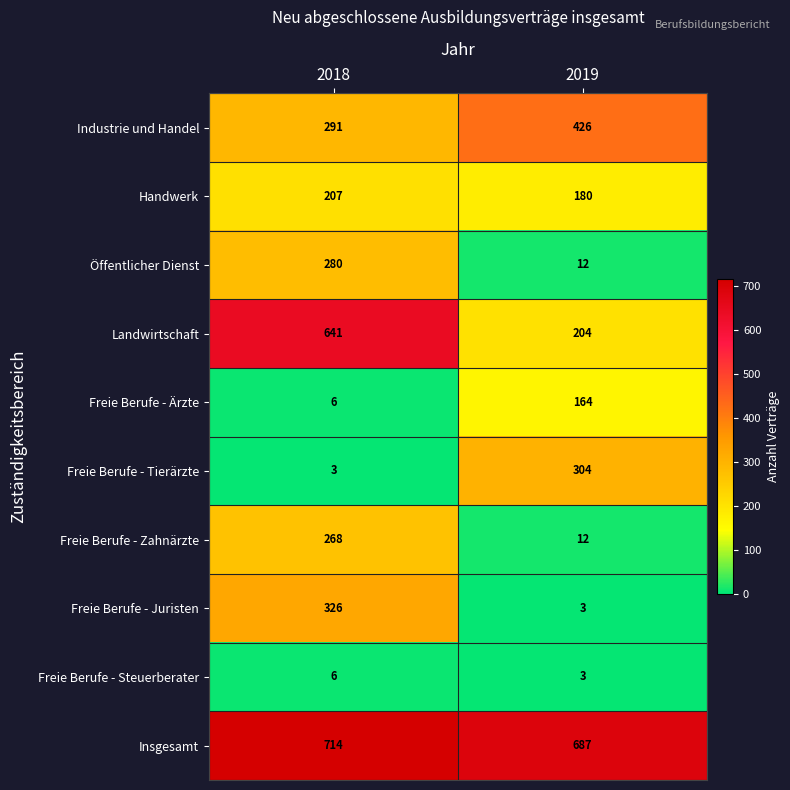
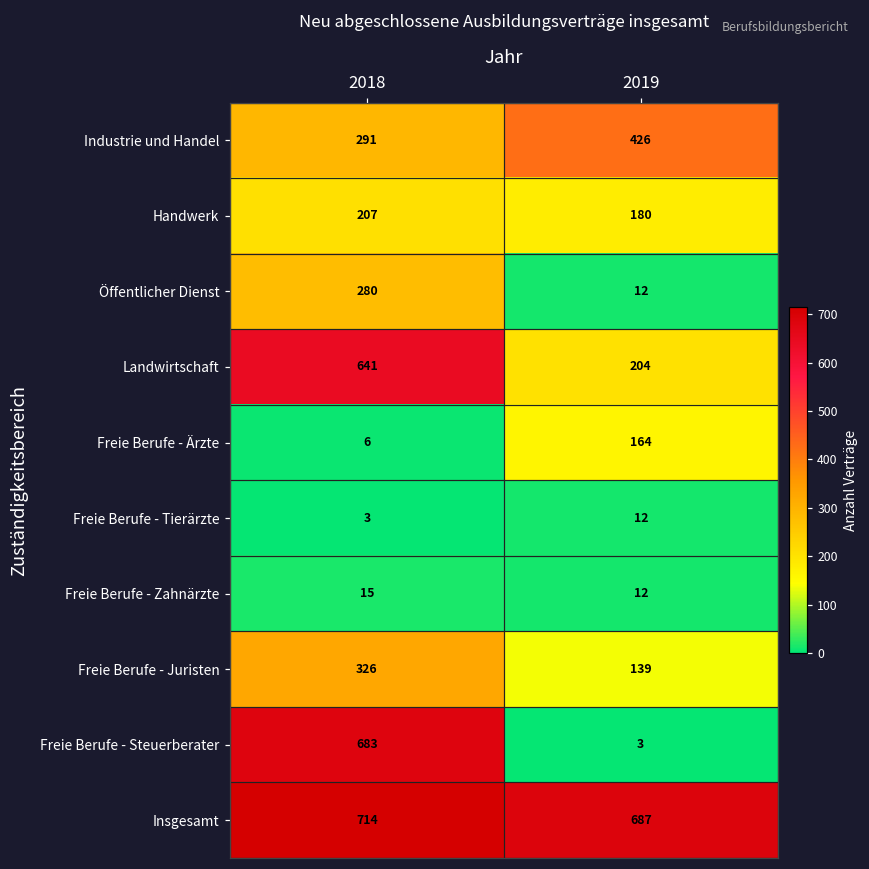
Freie Berufe - Tierärzte, 2019: 304 -> 12
Freie Berufe - Zahnärzte, 2018: 268 -> 15
Freie Berufe - Juristen, 2019: 3 -> 139
Freie Berufe - Steuerberater, 2018: 6 -> 683
